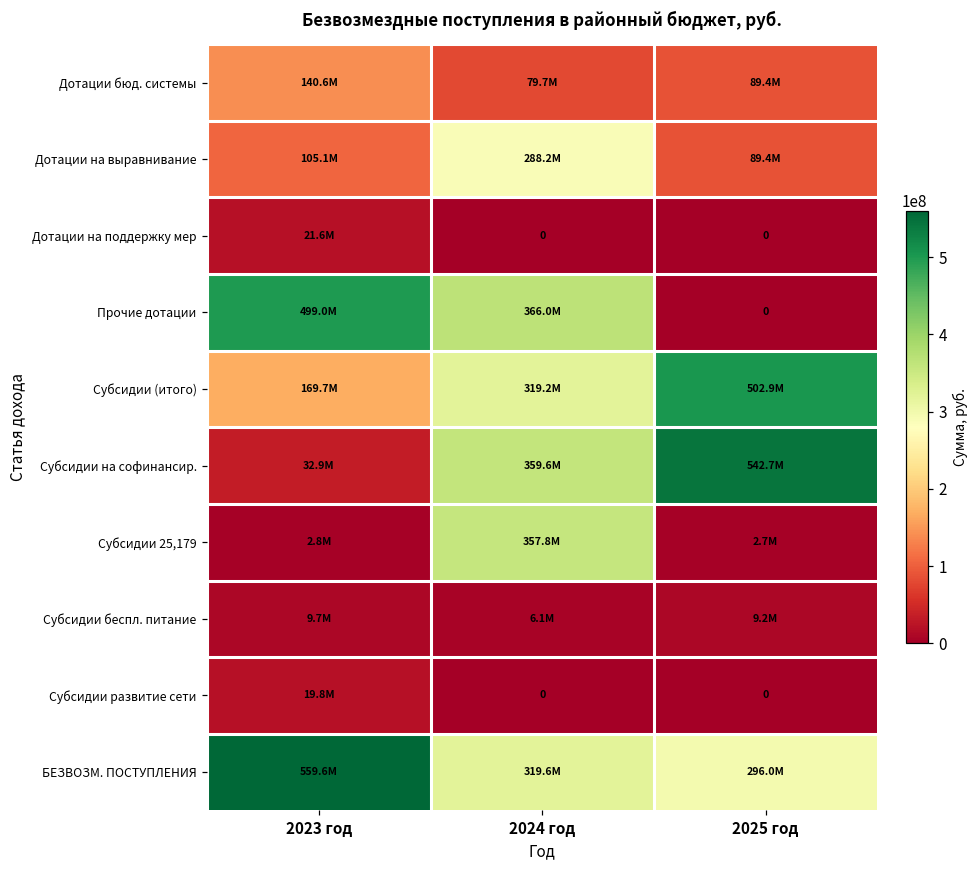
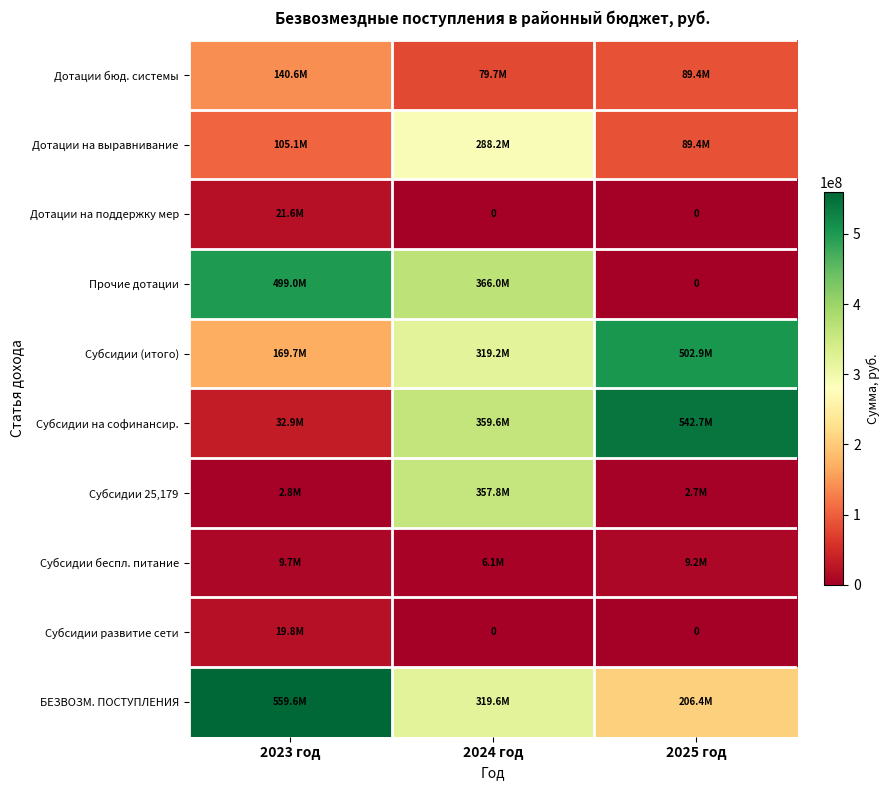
БЕЗВОЗМ. ПОСТУПЛЕНИЯ, 2025 год: 296.0M -> 206.4M
